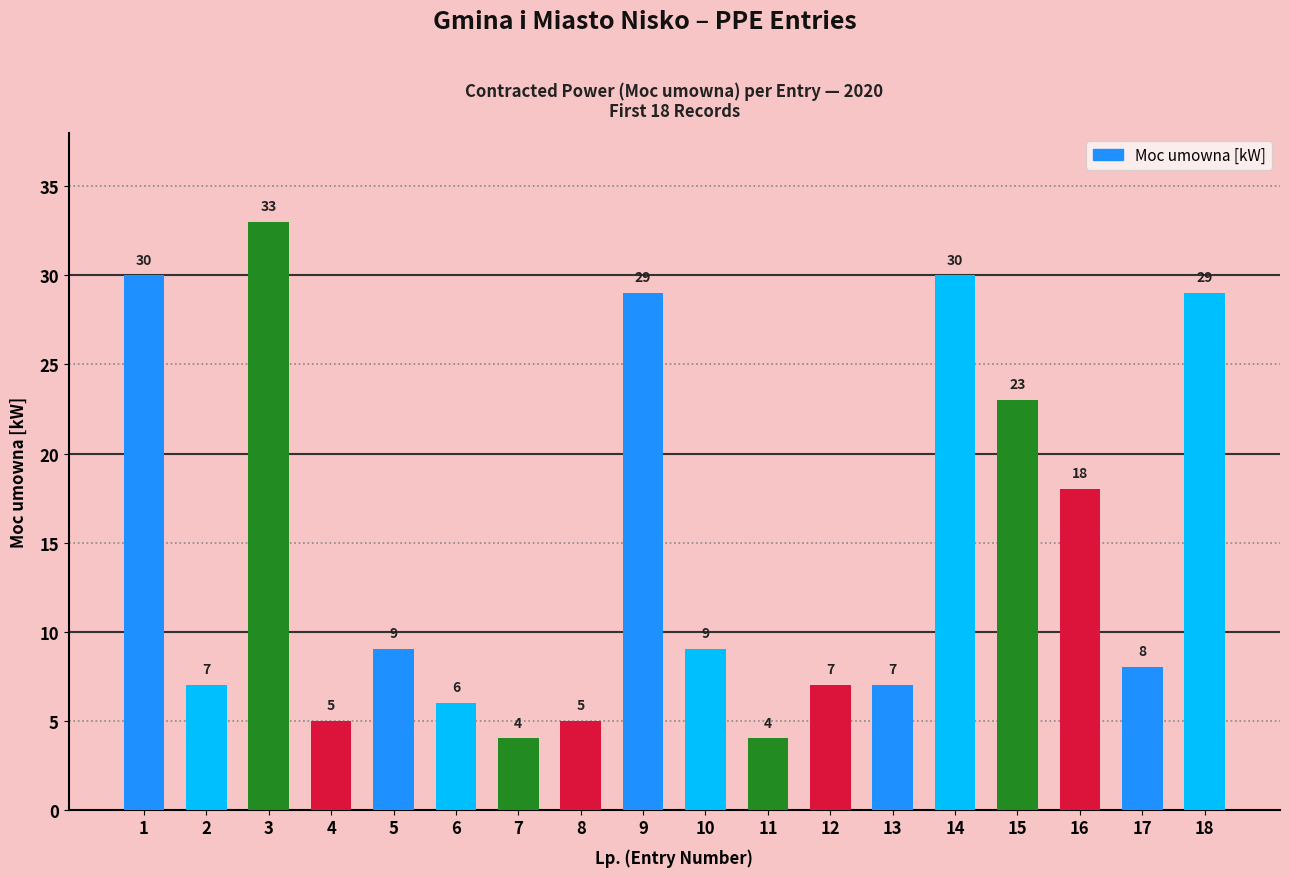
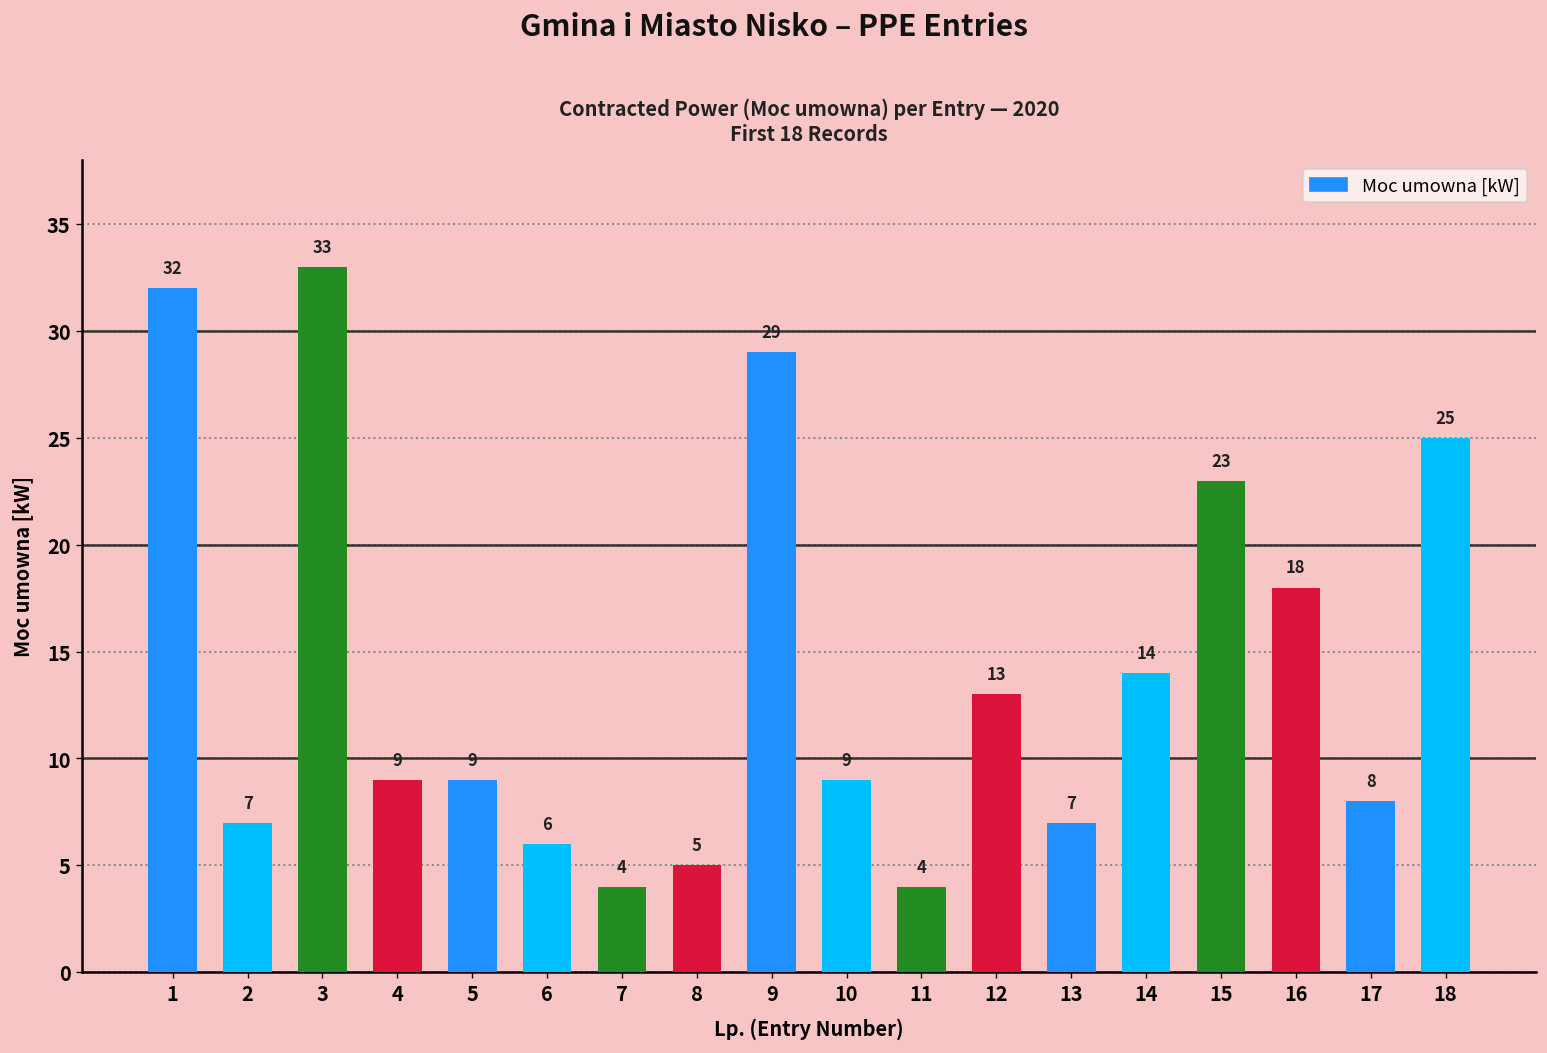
1: 30 -> 32
4: 5 -> 9
12: 7 -> 13
14: 30 -> 14
18: 29 -> 25
